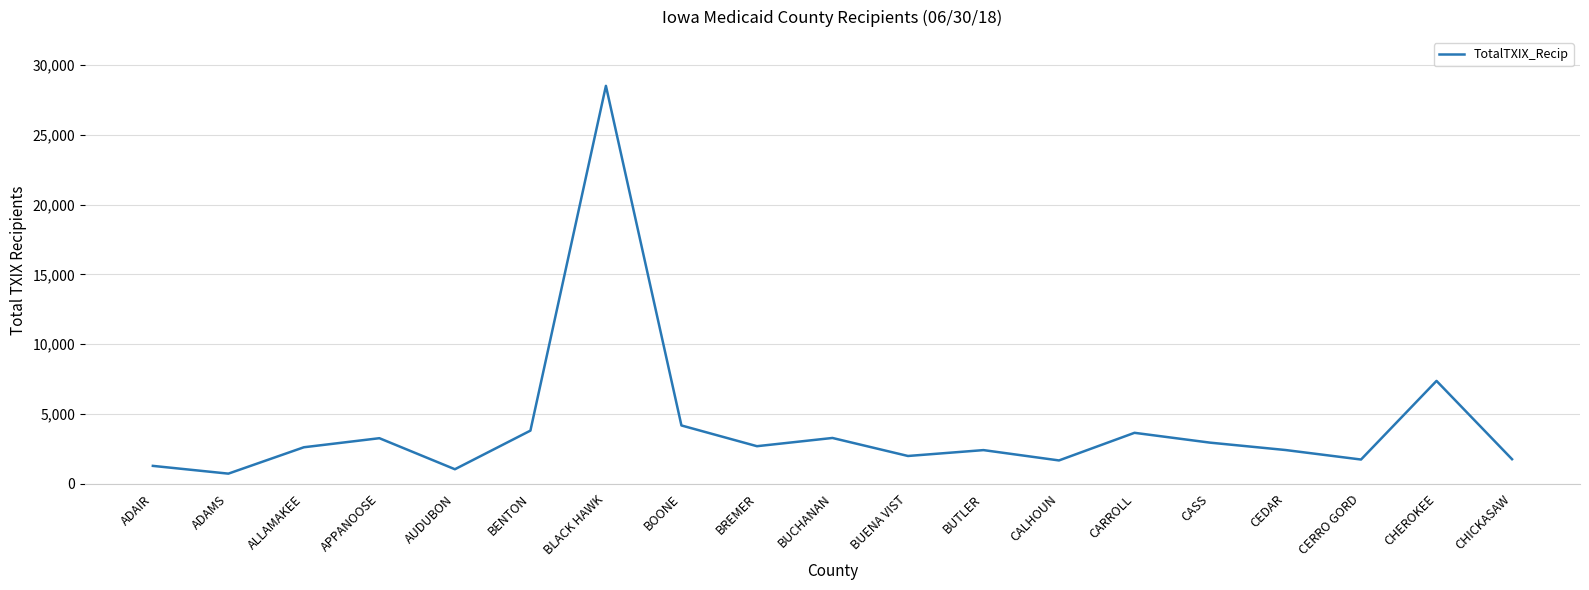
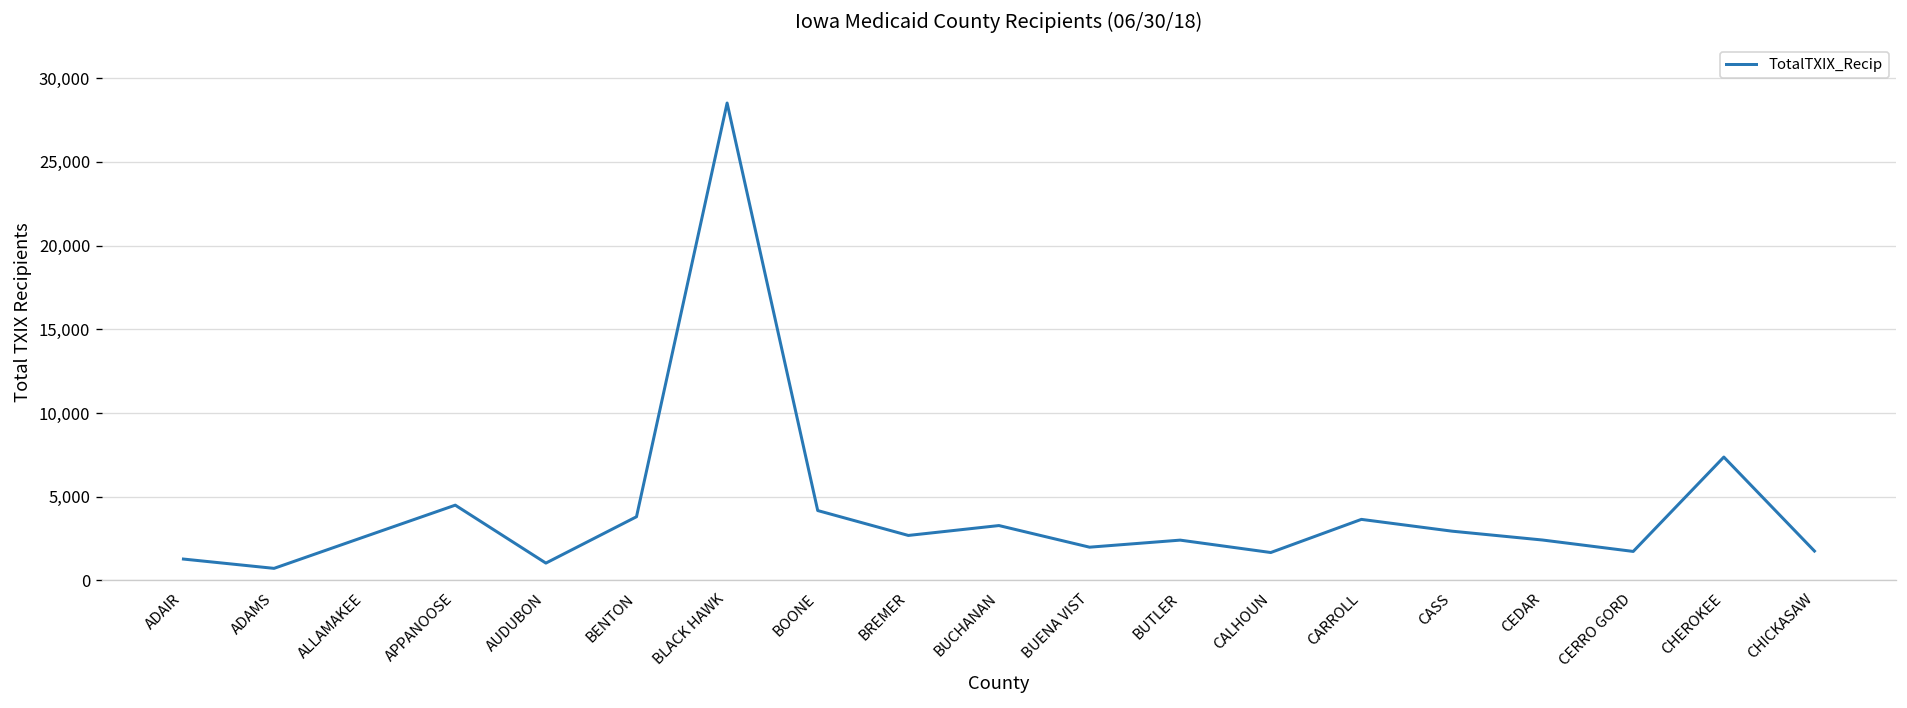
APPANOOSE: 3,300 -> 4,500
